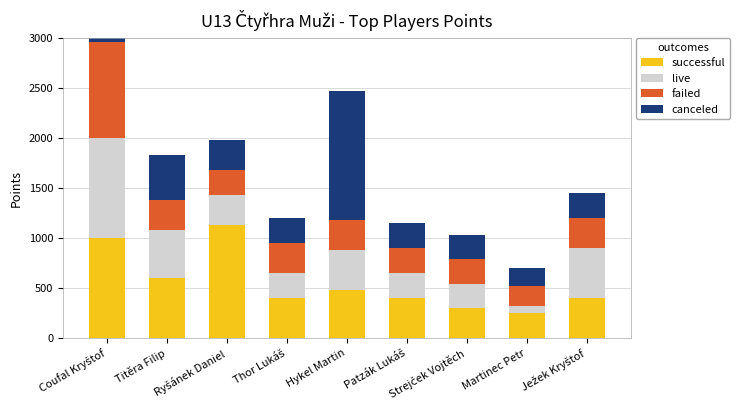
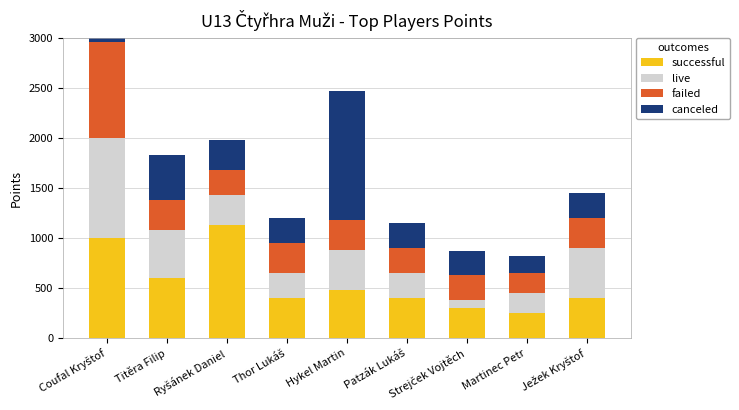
live, Strejček Vojtěch: 240 -> 80
live, Martinec Petr: 80 -> 200
